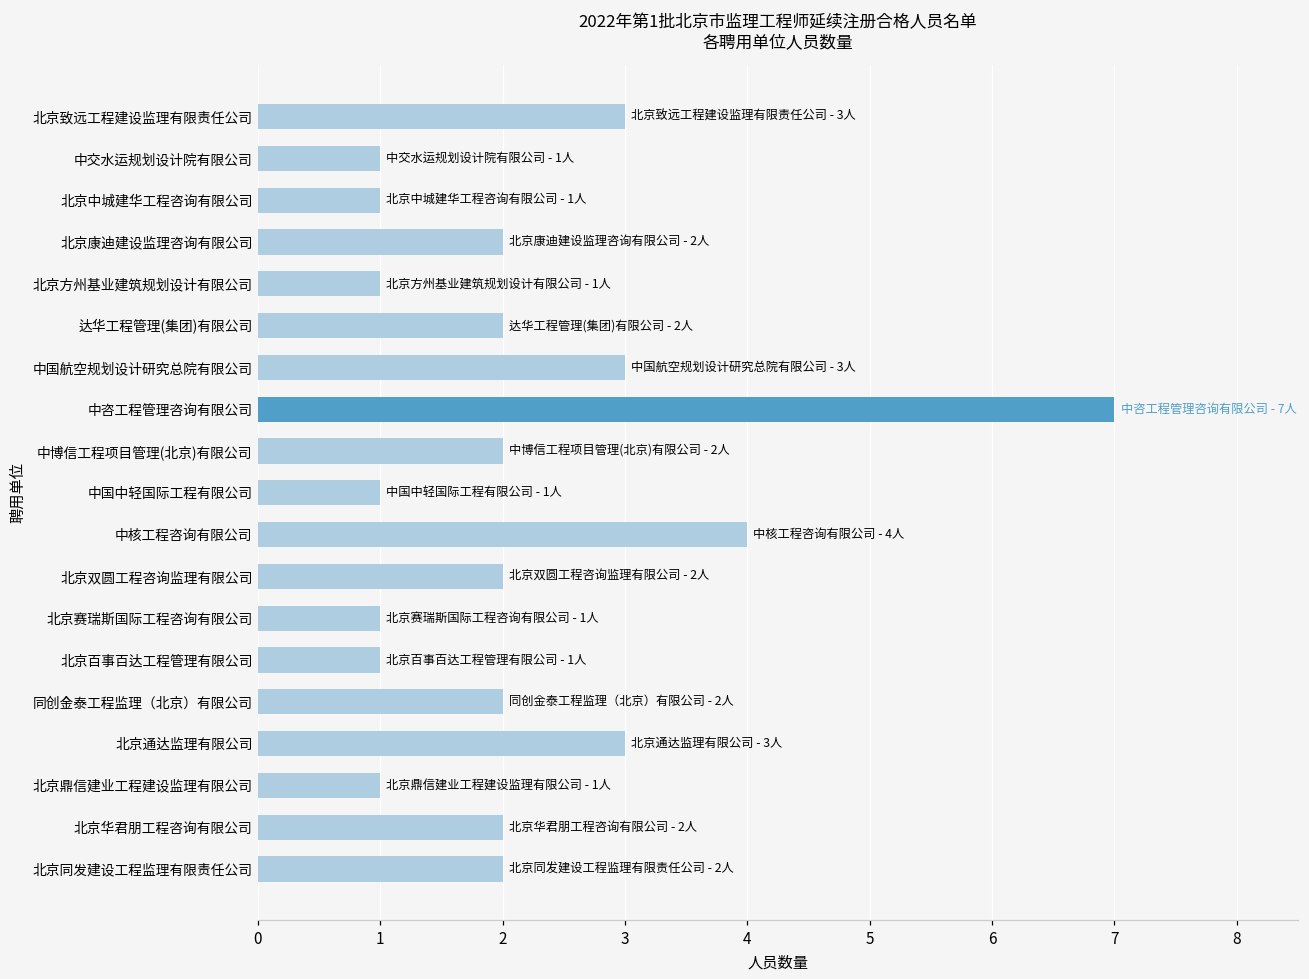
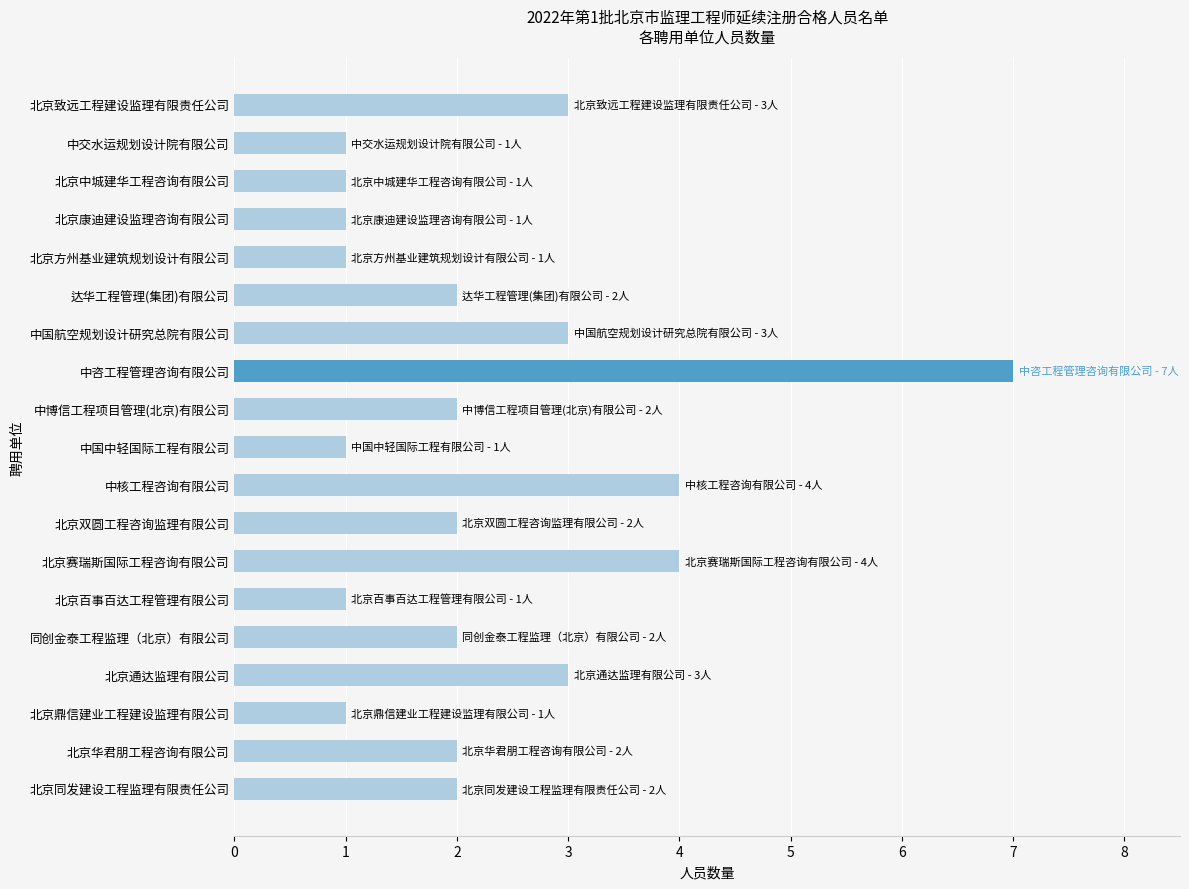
北京康迪建设监理咨询有限公司: 2人 -> 1人
北京赛瑞斯国际工程咨询有限公司: 1人 -> 4人
